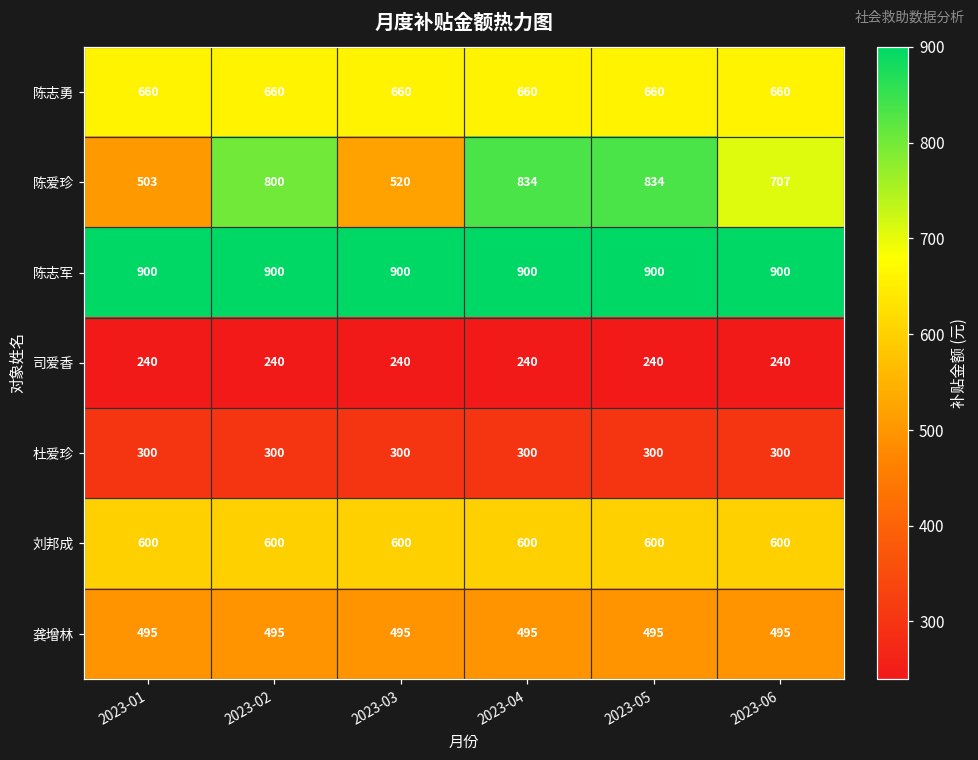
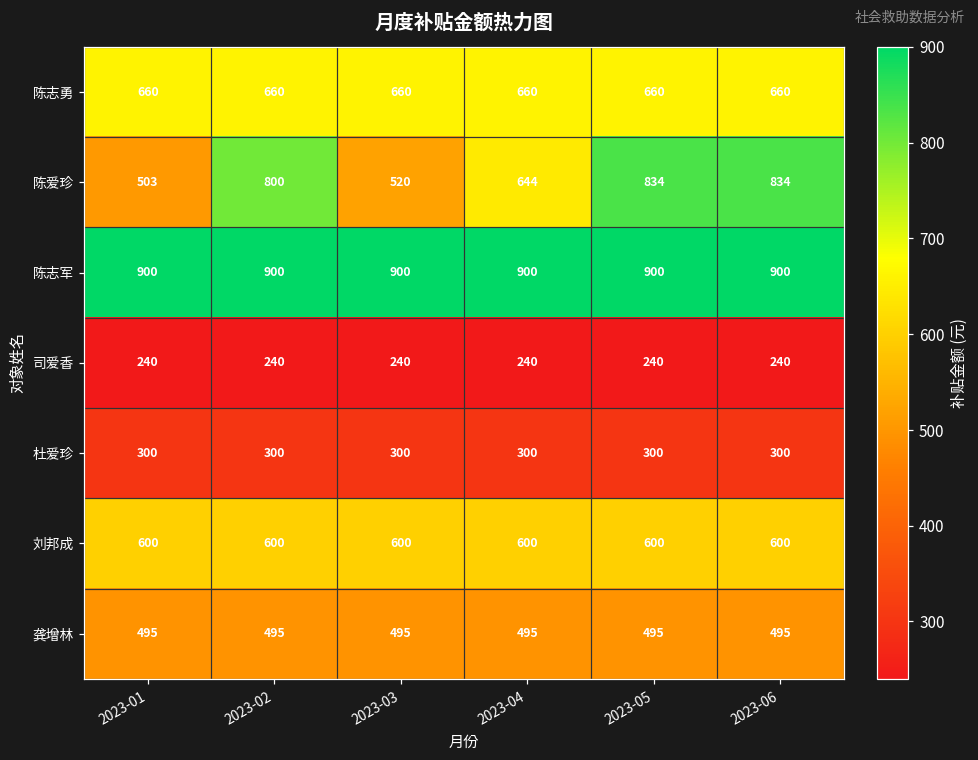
陈爱珍, 2023-04: 834 -> 644
陈爱珍, 2023-06: 707 -> 834
